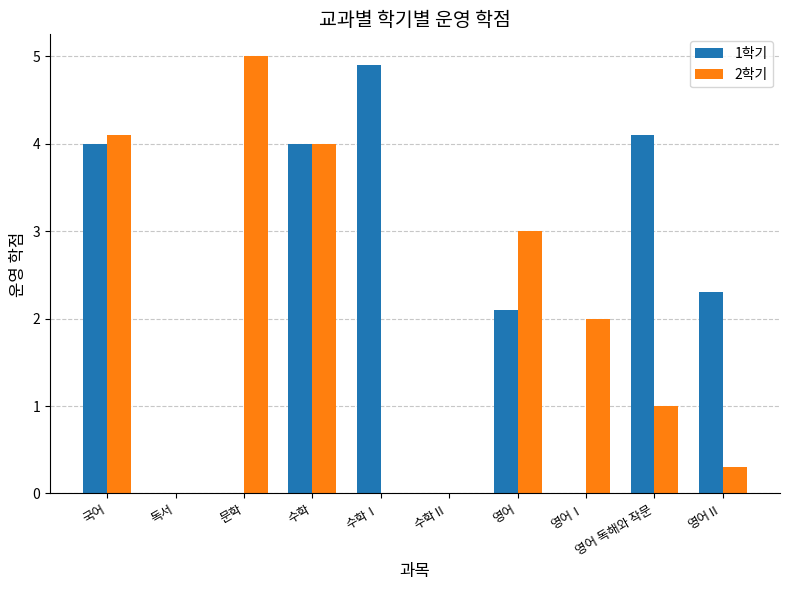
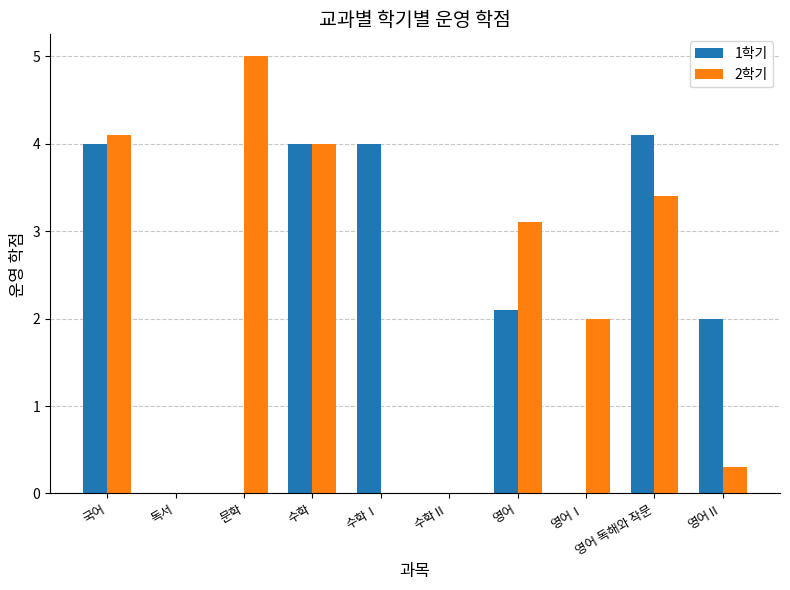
1학기, 수학Ⅰ: 4.9 -> 4.0
2학기, 영어: 3.0 -> 3.1
2학기, 영어 독해와 작문: 1.0 -> 3.4
1학기, 영어Ⅱ: 2.3 -> 2.0
